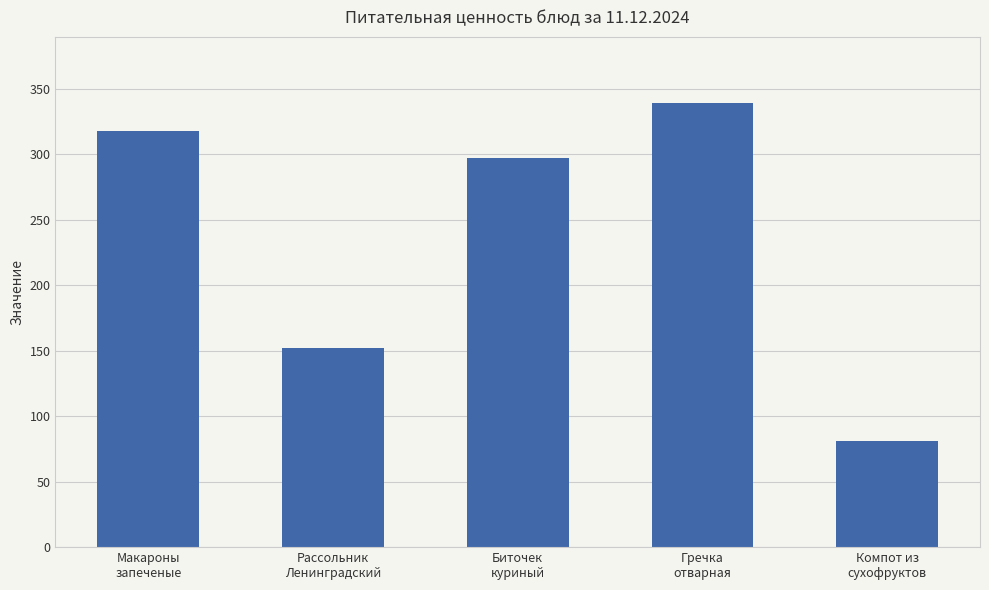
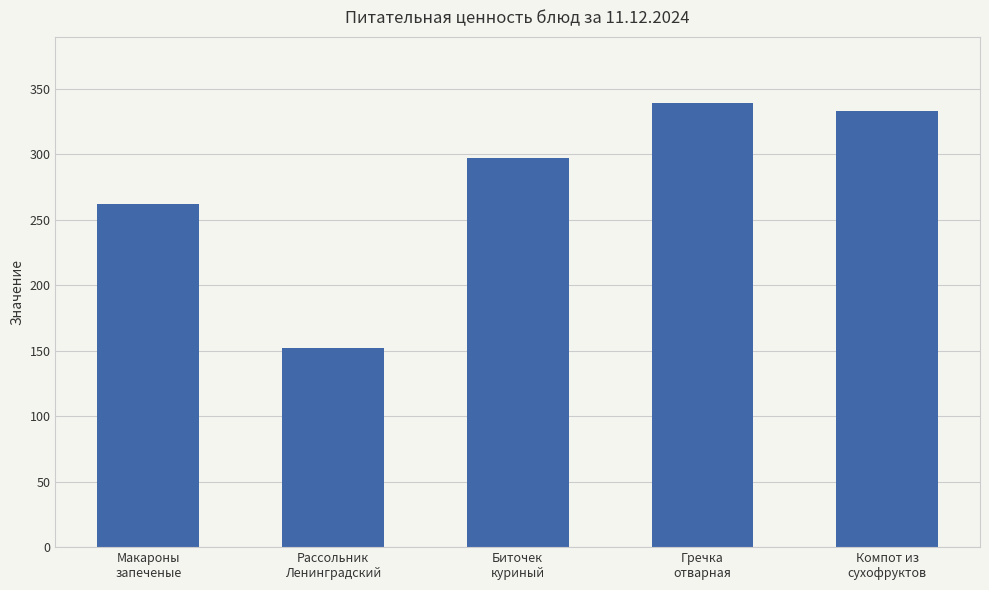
Макароны запеченые: 318 -> 262
Компот из сухофруктов: 81 -> 333
